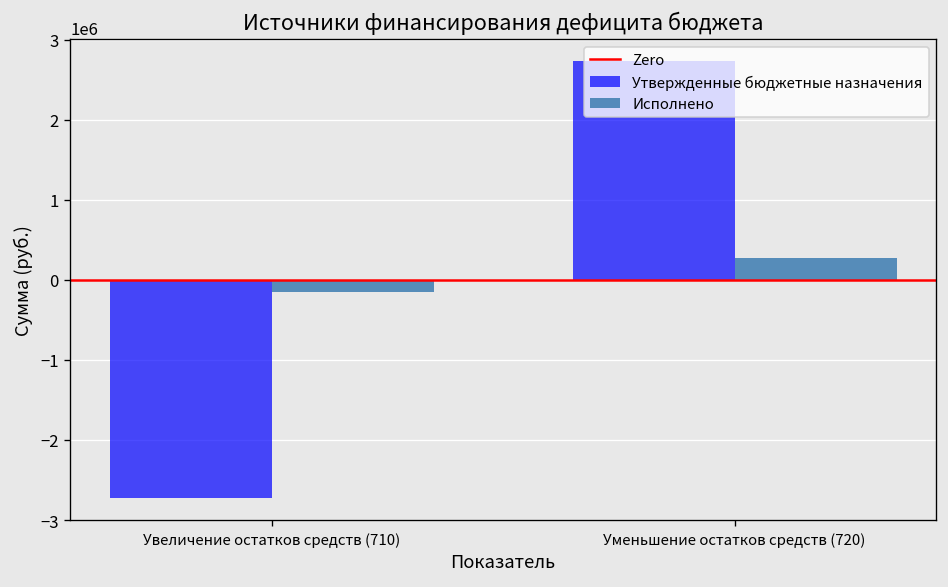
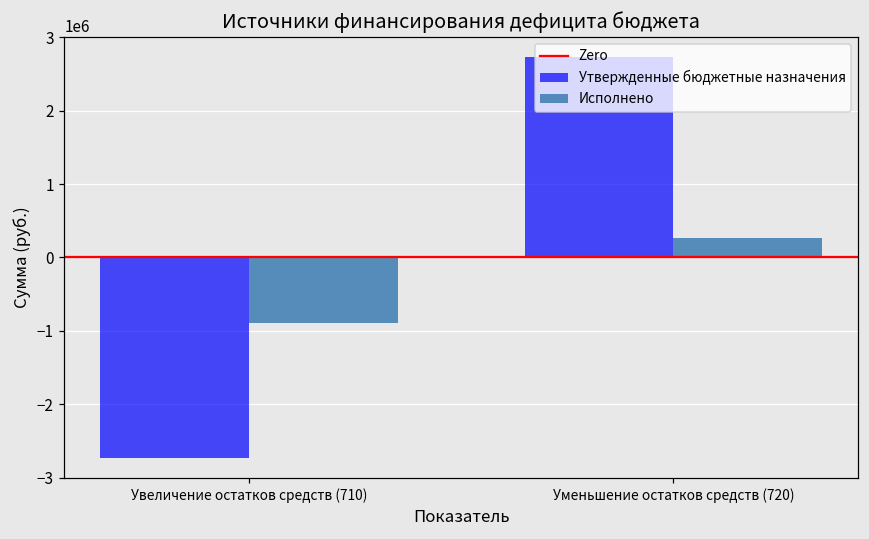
Исполнено, Увеличение остатков средств (710): -200000 -> -900000
